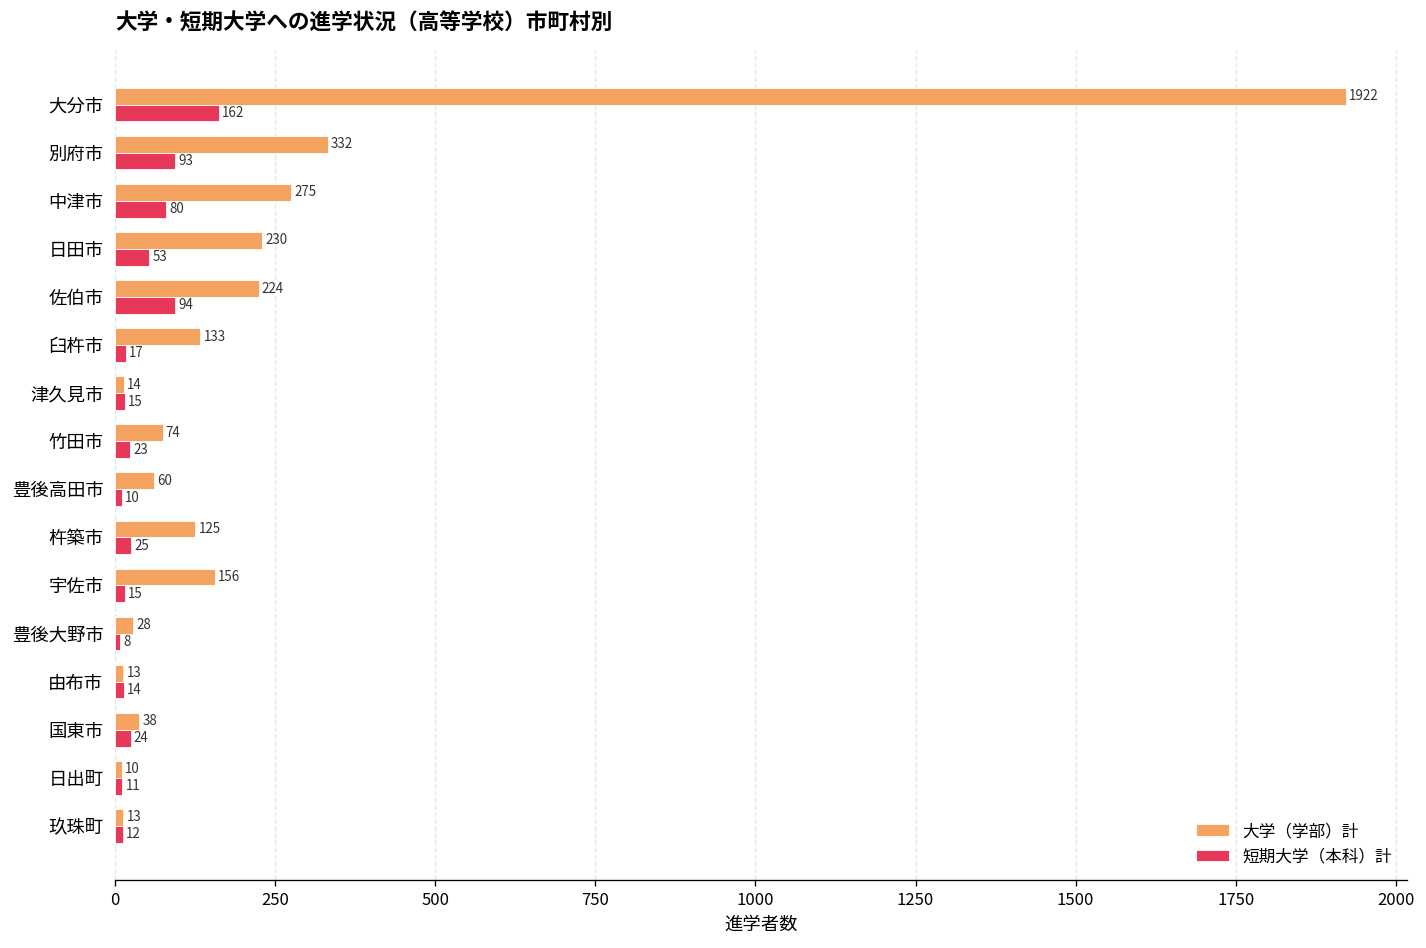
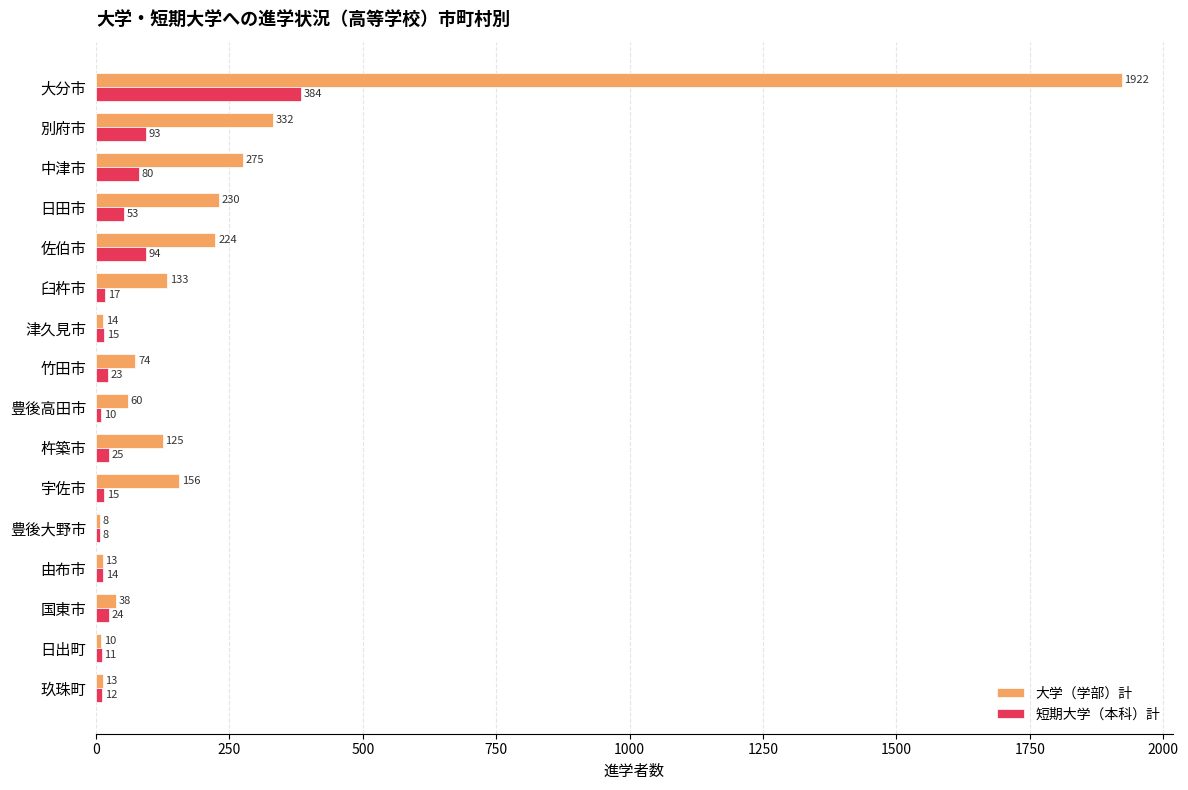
短期大学（本科）計, 大分市: 162 -> 384
大学（学部）計, 豊後大野市: 28 -> 8
